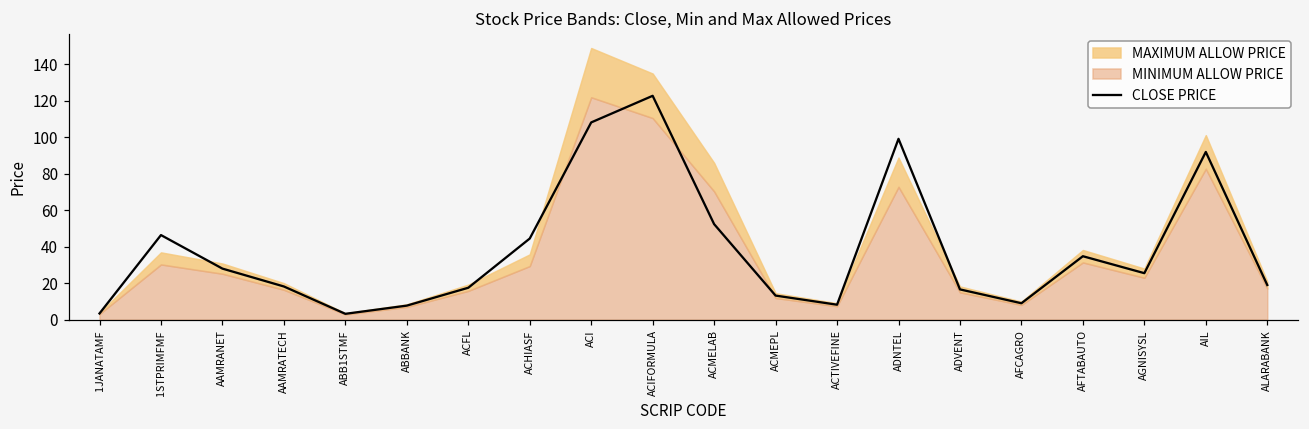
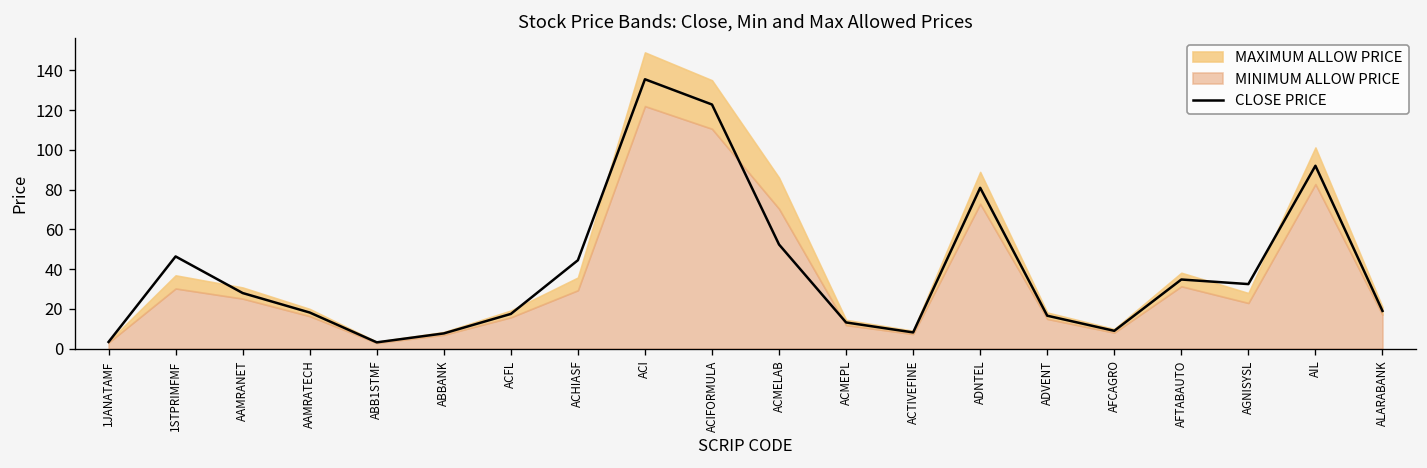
CLOSE PRICE, ACI: 108 -> 136
CLOSE PRICE, ADNTEL: 99 -> 81
CLOSE PRICE, AGNISYSL: 26 -> 33
